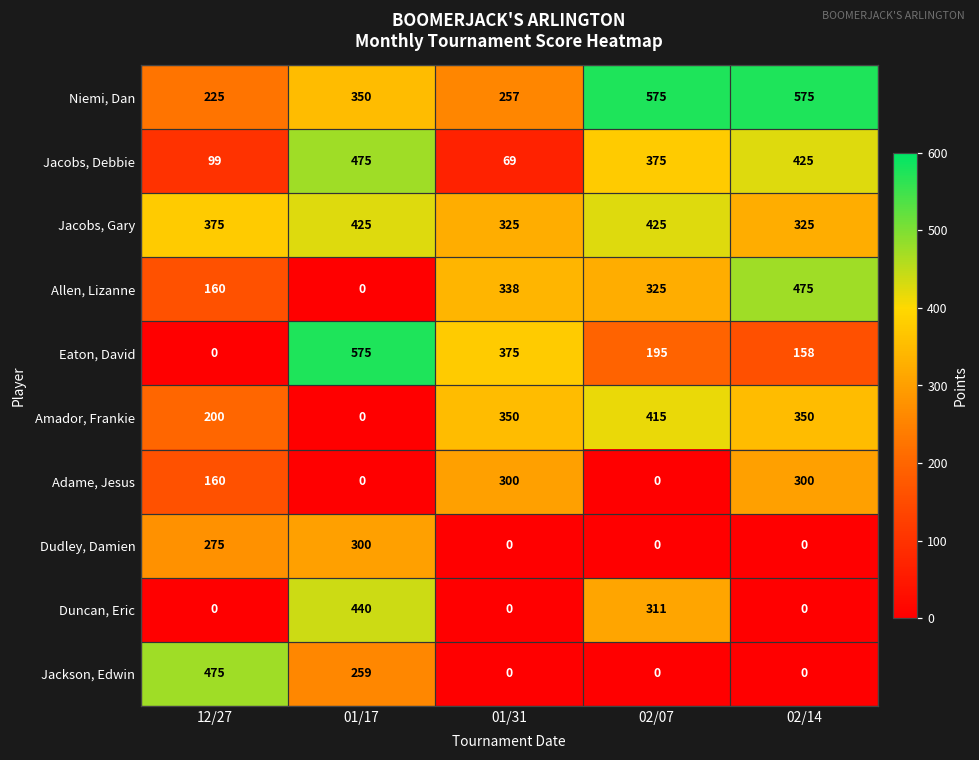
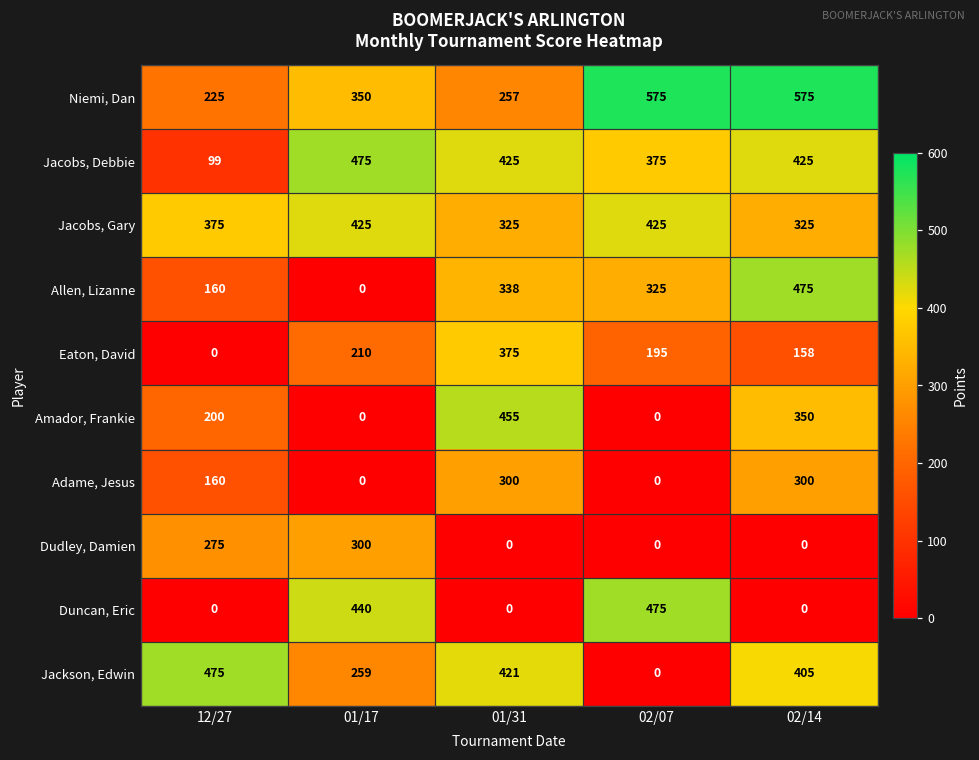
Jacobs, Debbie, 01/31: 69 -> 425
Eaton, David, 01/17: 575 -> 210
Amador, Frankie, 01/31: 350 -> 455
Amador, Frankie, 02/07: 415 -> 0
Duncan, Eric, 02/07: 311 -> 475
Jackson, Edwin, 01/31: 0 -> 421
Jackson, Edwin, 02/14: 0 -> 405
